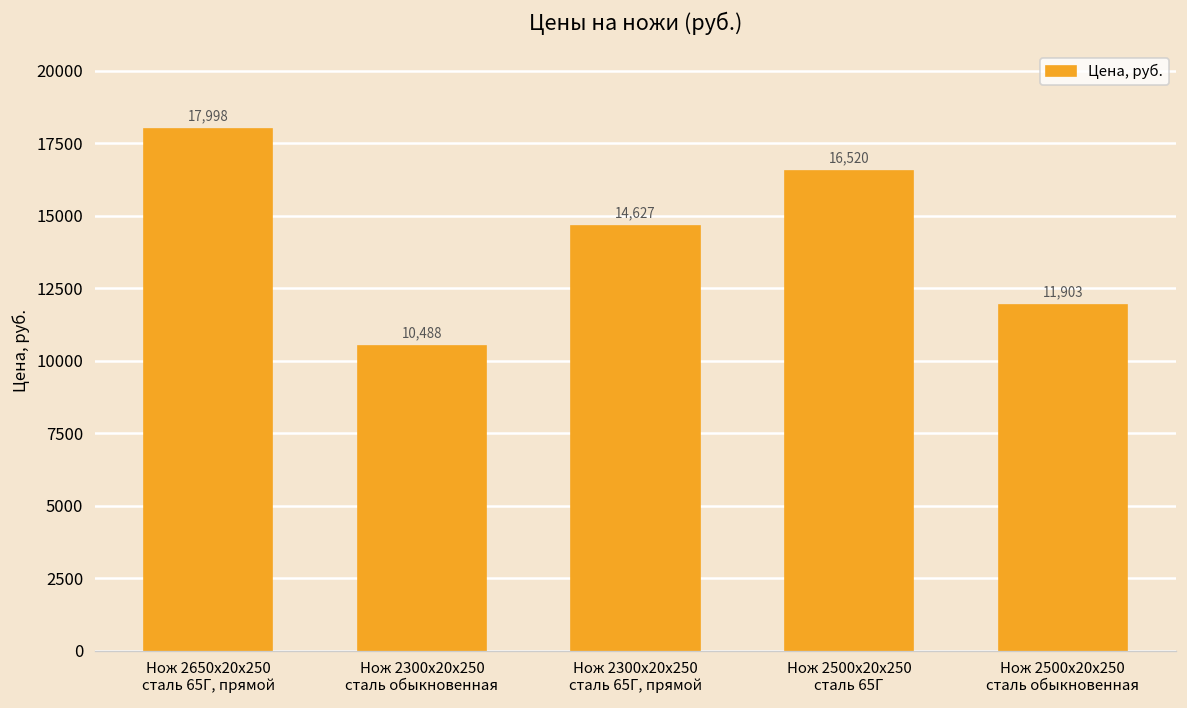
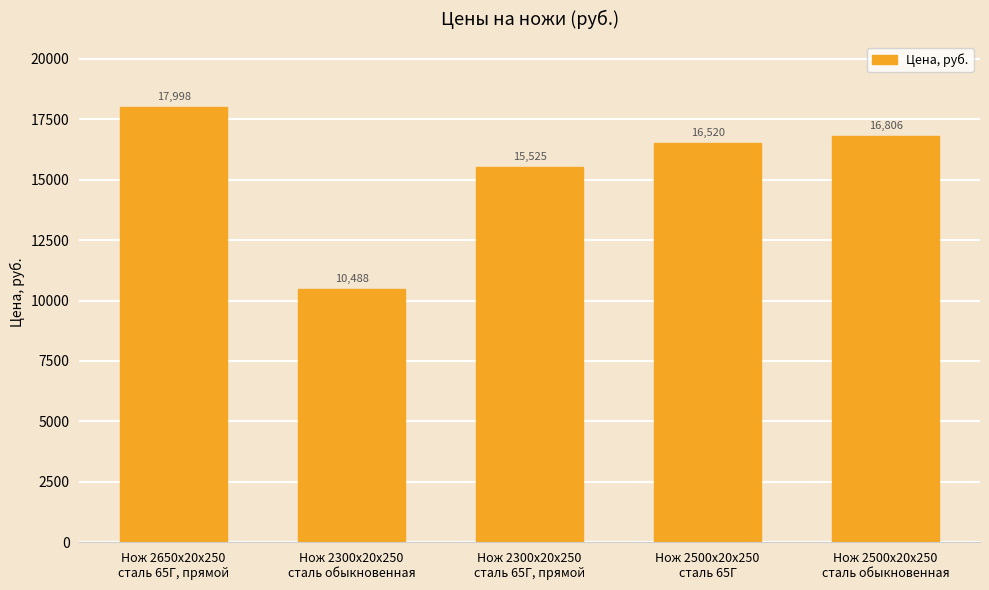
Нож 2300х20х250 сталь 65Г, прямой: 14,627 -> 15,525
Нож 2500х20х250 сталь обыкновенная: 11,903 -> 16,806
